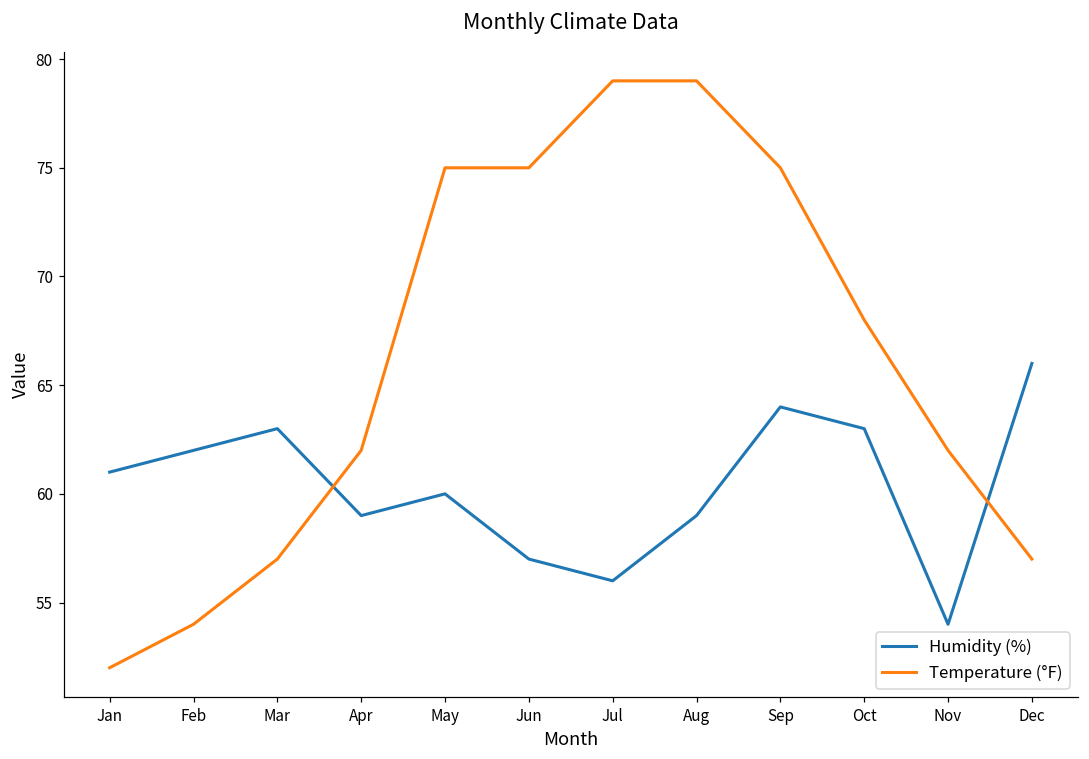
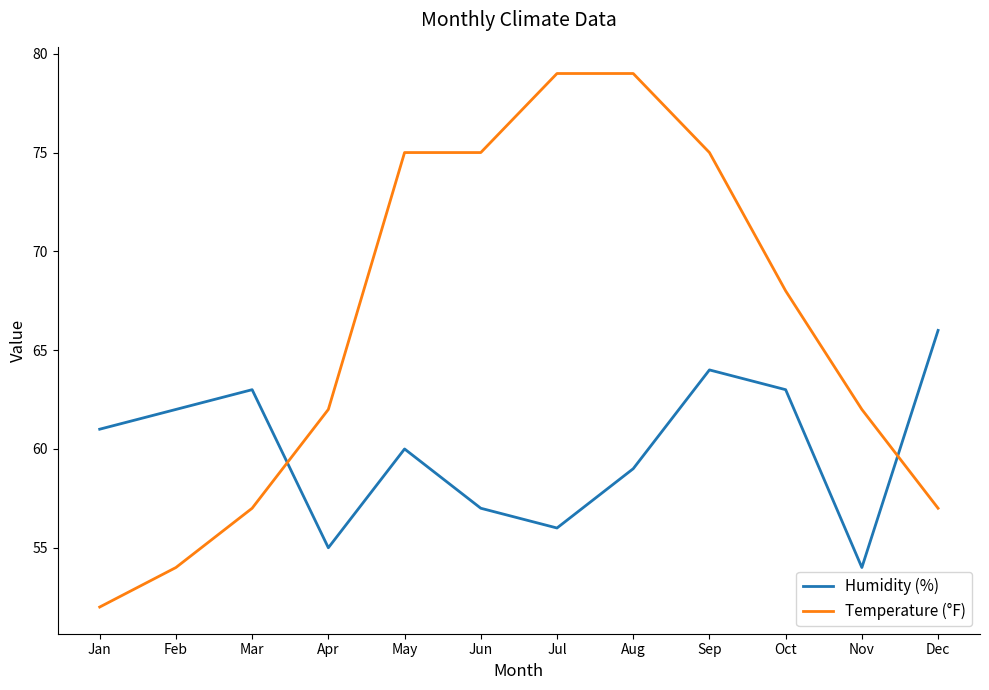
Humidity (%), Apr: 59 -> 55
